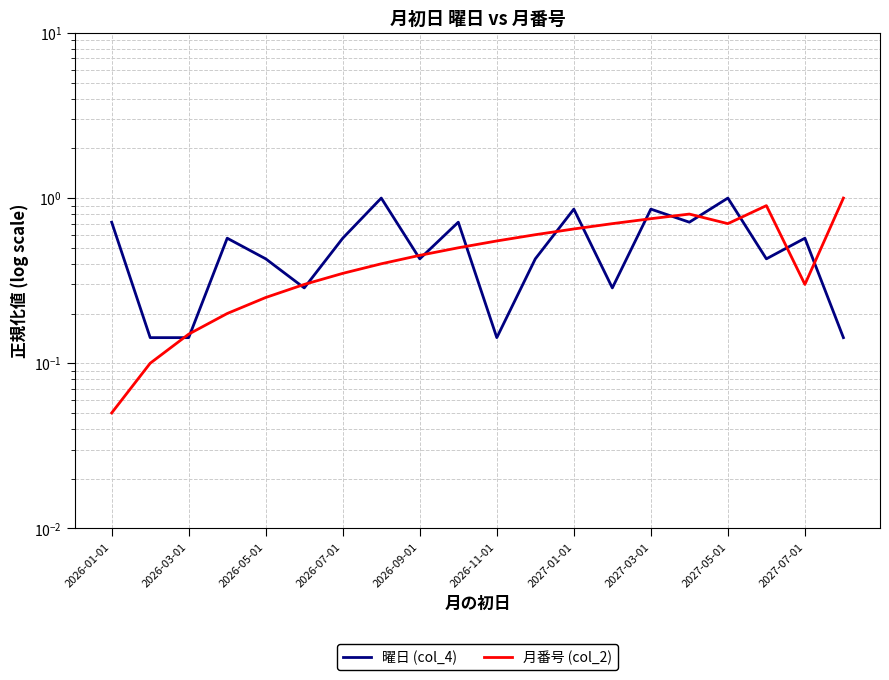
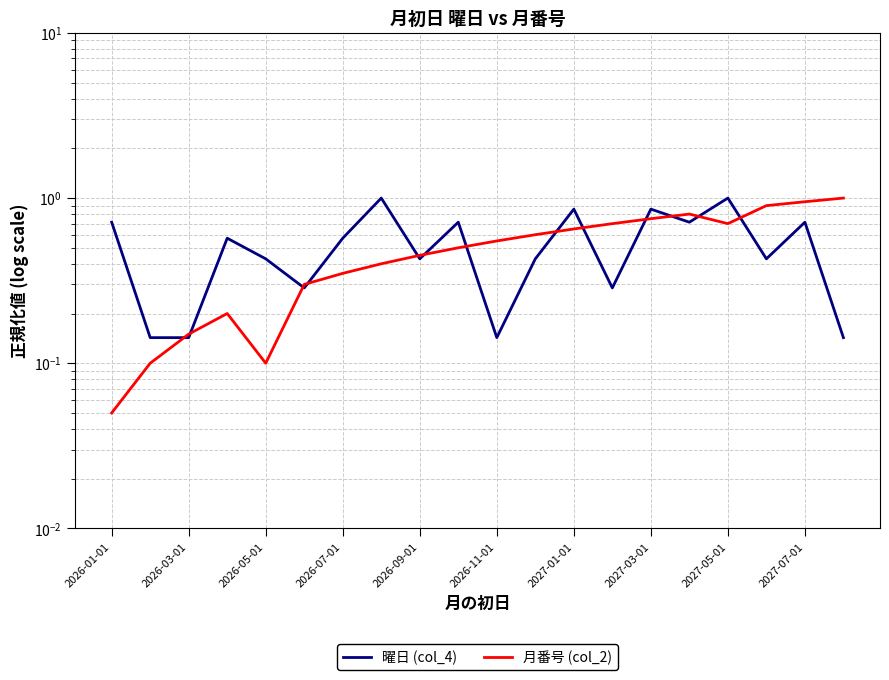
月番号 (col_2), 2026-05-01: 0.25 -> 0.10
曜日 (col_4), 2027-07-01: 0.57 -> 0.71
月番号 (col_2), 2027-07-01: 0.30 -> 1.0
